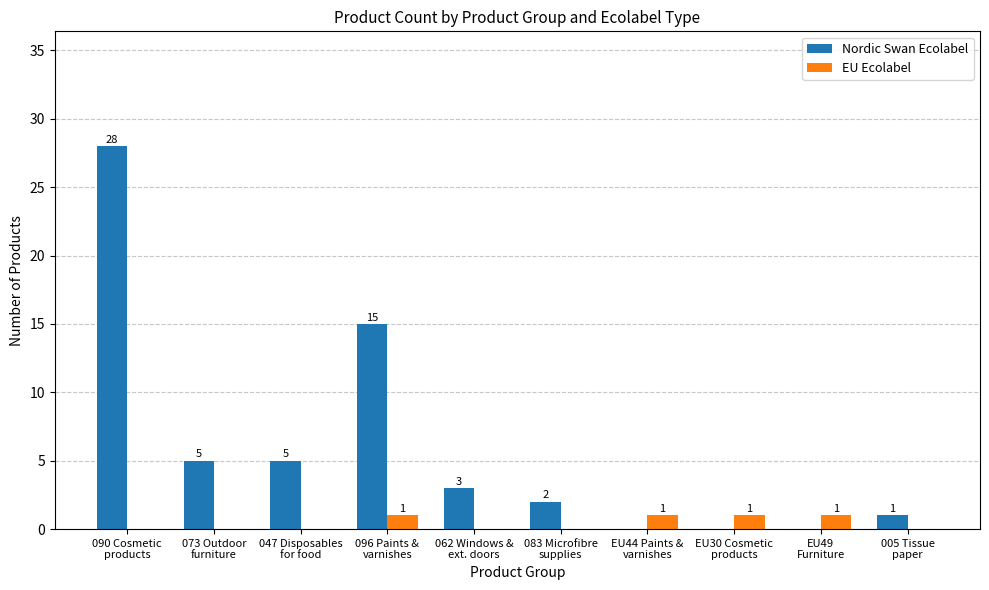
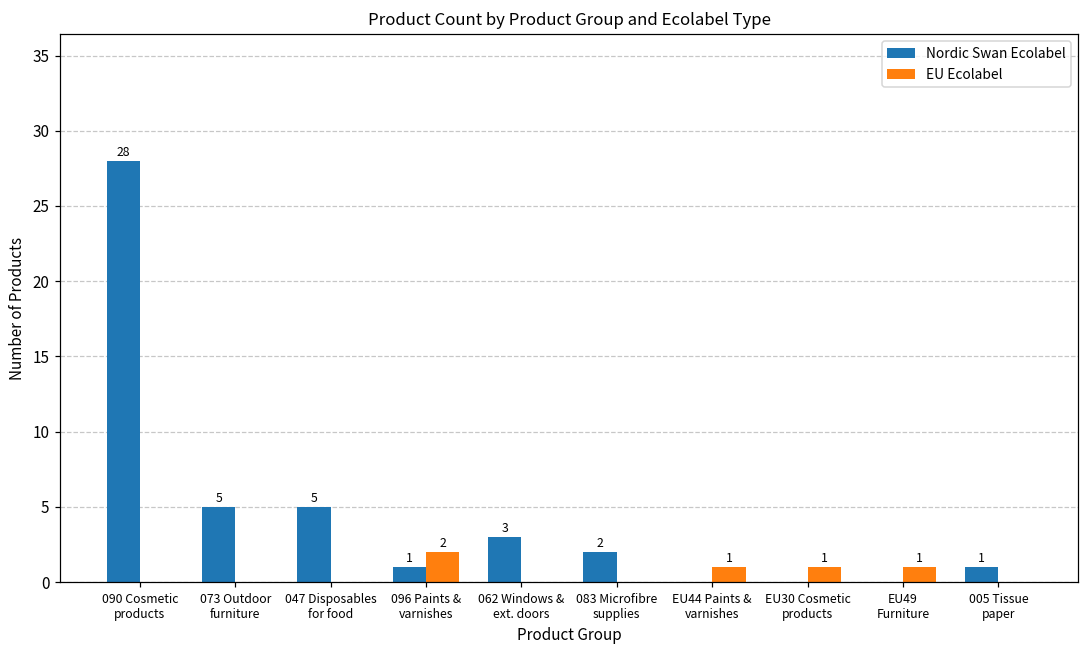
Nordic Swan Ecolabel, 096 Paints & varnishes: 15 -> 1
EU Ecolabel, 096 Paints & varnishes: 1 -> 2
